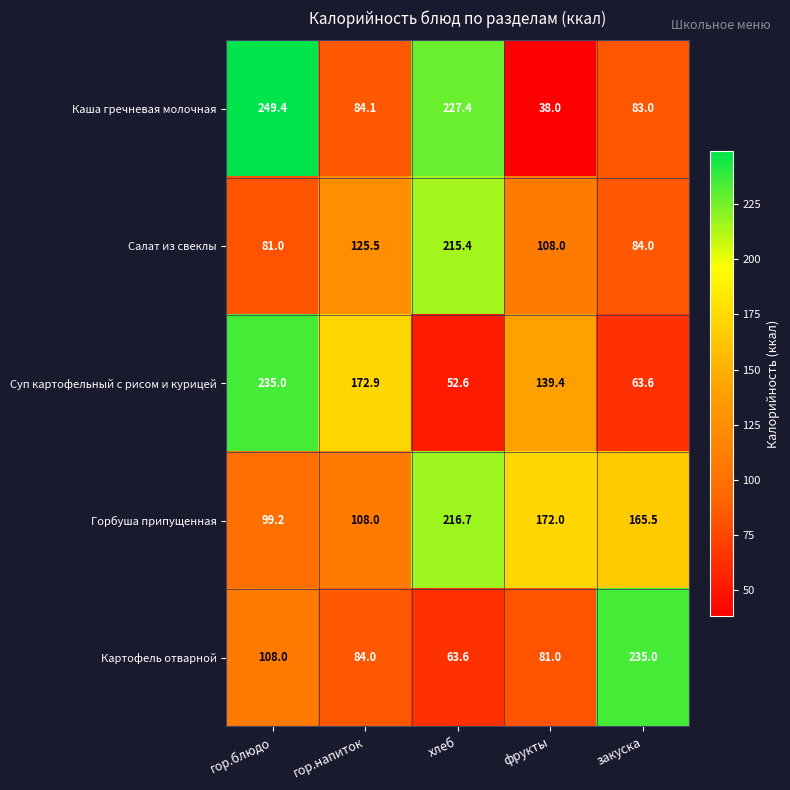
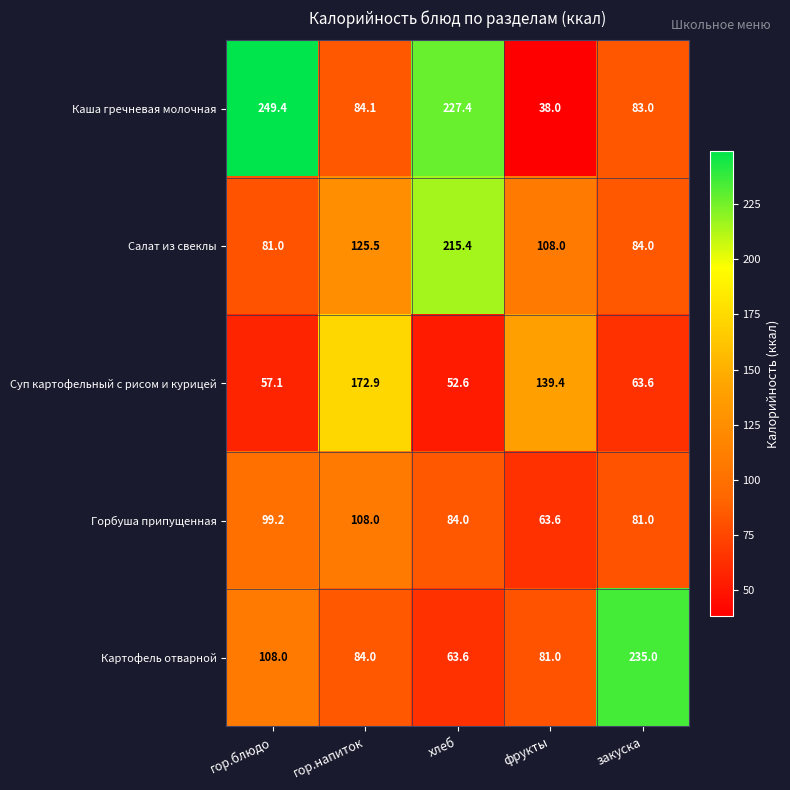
Суп картофельный с рисом и курицей, гор.блюдо: 235.0 -> 57.1
Горбуша припущенная, хлеб: 216.7 -> 84.0
Горбуша припущенная, фрукты: 172.0 -> 63.6
Горбуша припущенная, закуска: 165.5 -> 81.0
